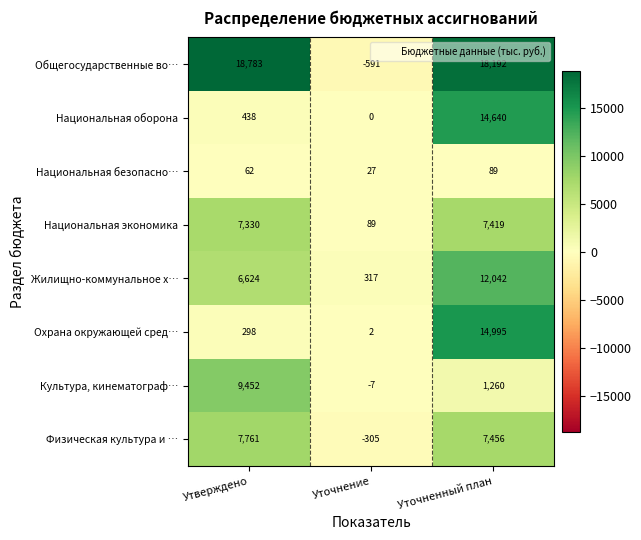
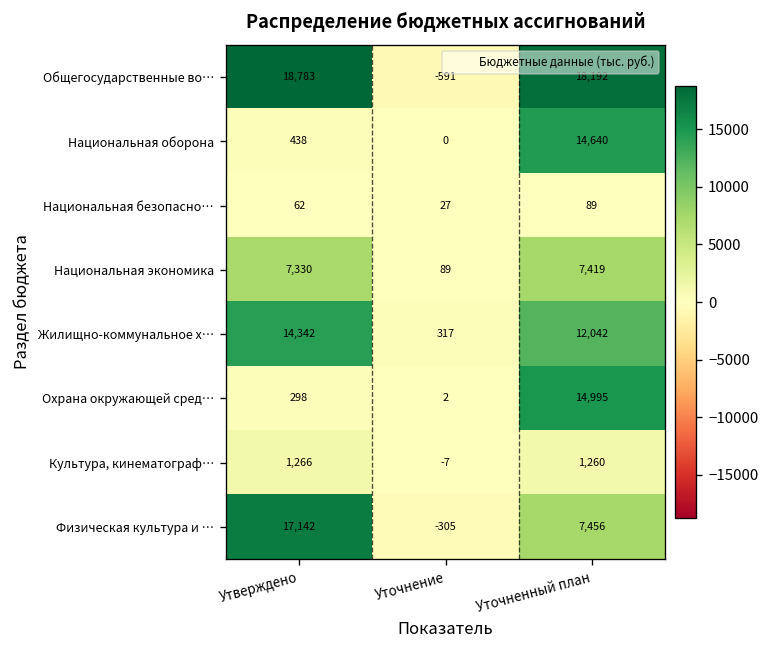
Жилищно-коммунальное х…, Утверждено: 6,624 -> 14,342
Культура, кинематограф…, Утверждено: 9,452 -> 1,266
Физическая культура и …, Утверждено: 7,761 -> 17,142
